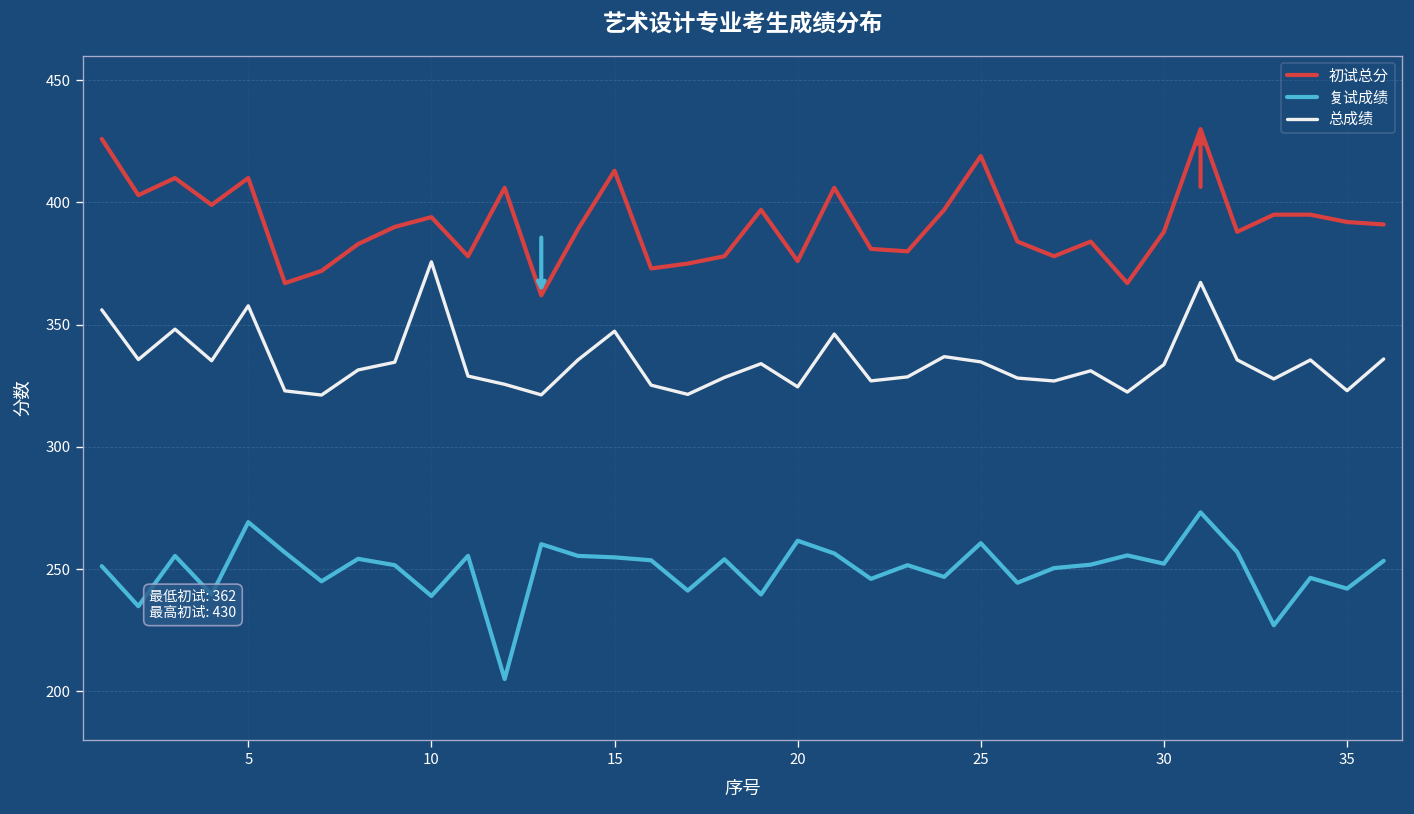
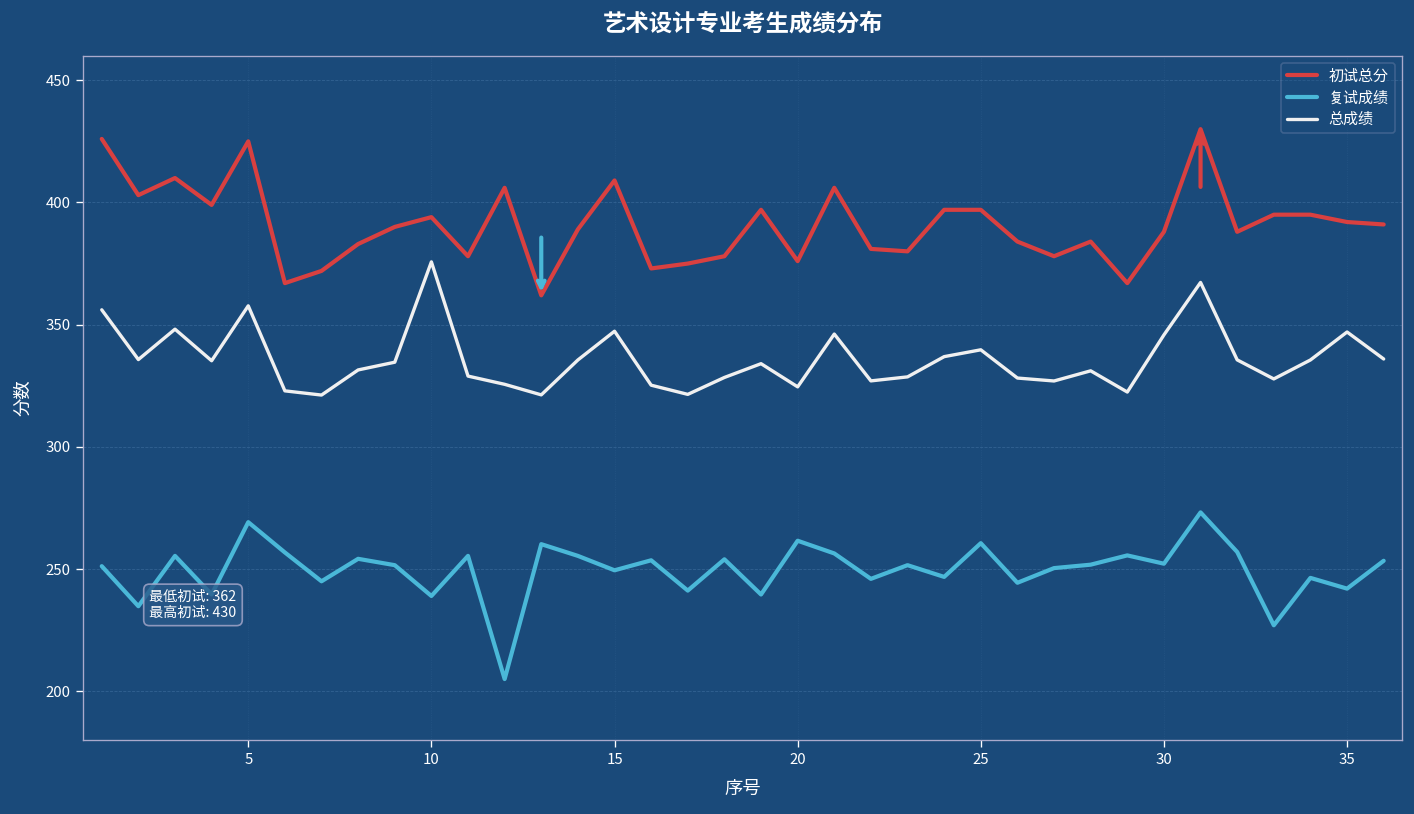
初试总分, 5: 410 -> 425
初试总分, 15: 413 -> 409
复试成绩, 15: 255 -> 250
初试总分, 25: 419 -> 397
总成绩, 25: 335 -> 340
总成绩, 30: 334 -> 346
总成绩, 35: 323 -> 347
